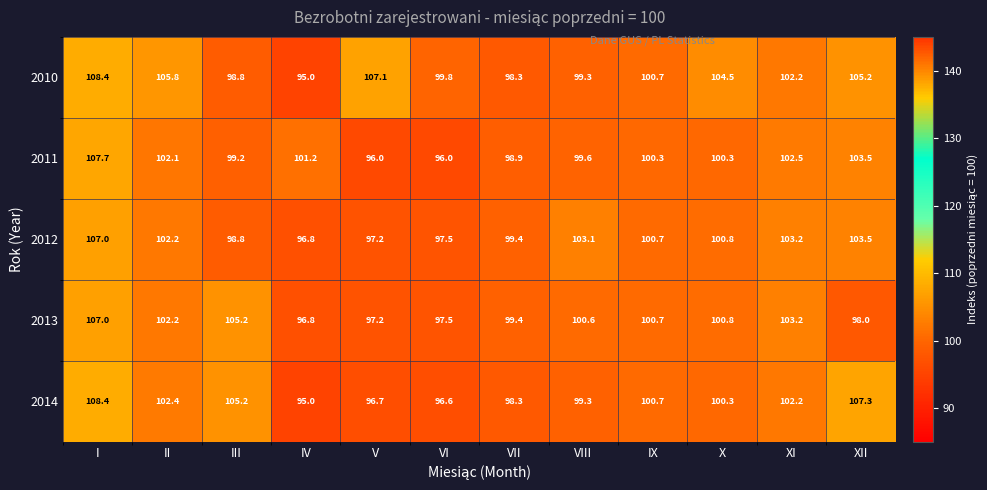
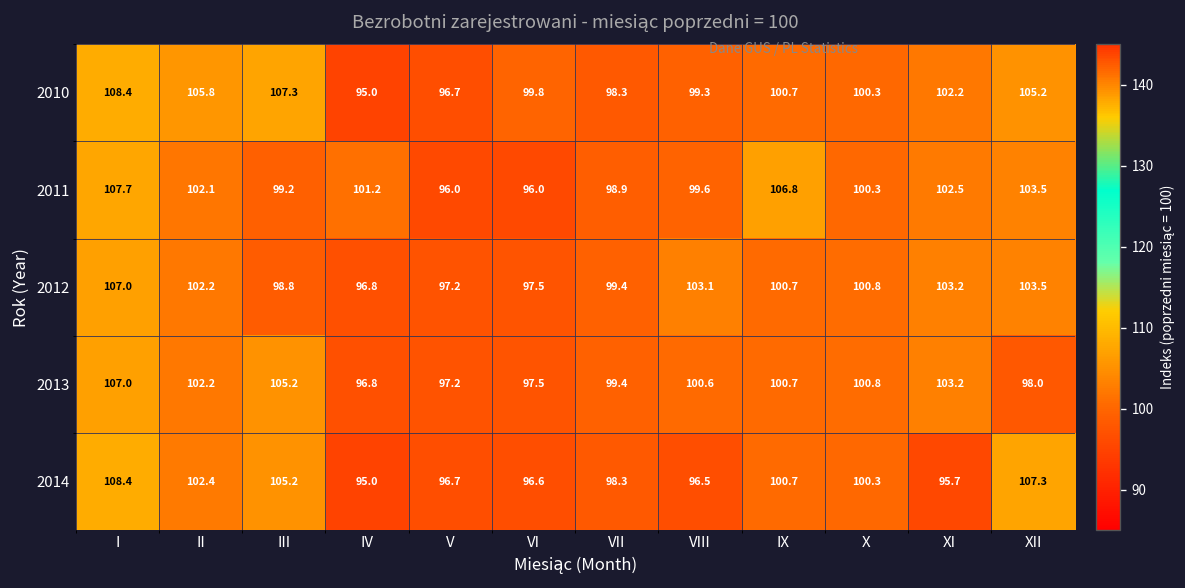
2010, III: 98.8 -> 107.3
2010, V: 107.1 -> 96.7
2010, X: 104.5 -> 100.3
2011, IX: 100.3 -> 106.8
2014, VIII: 99.3 -> 96.5
2014, XI: 102.2 -> 95.7
